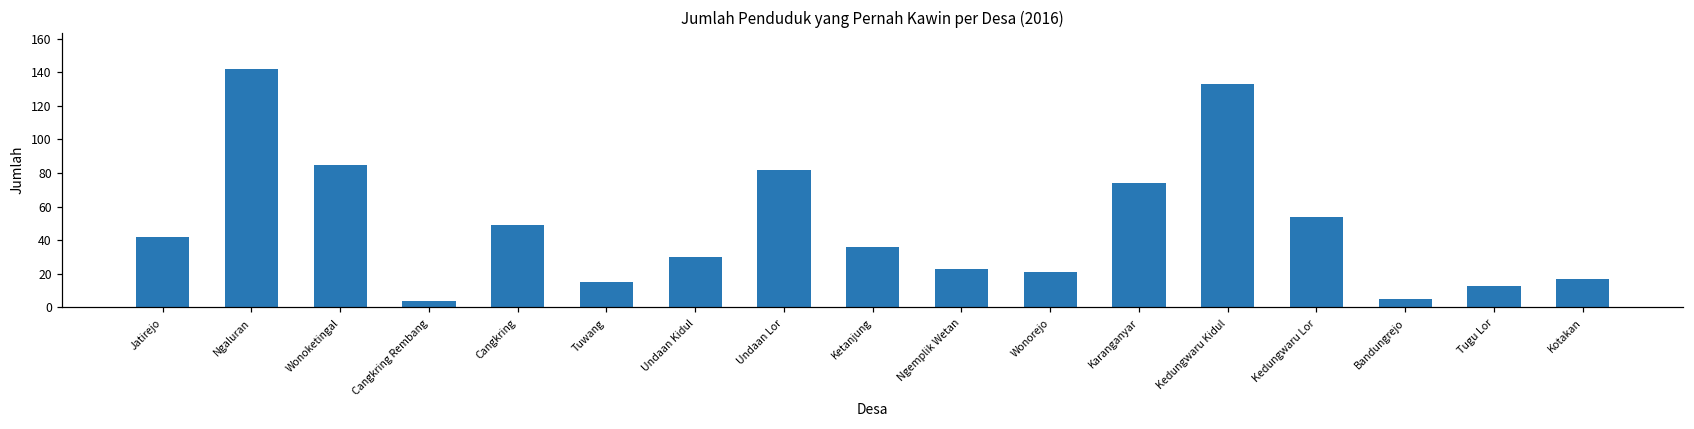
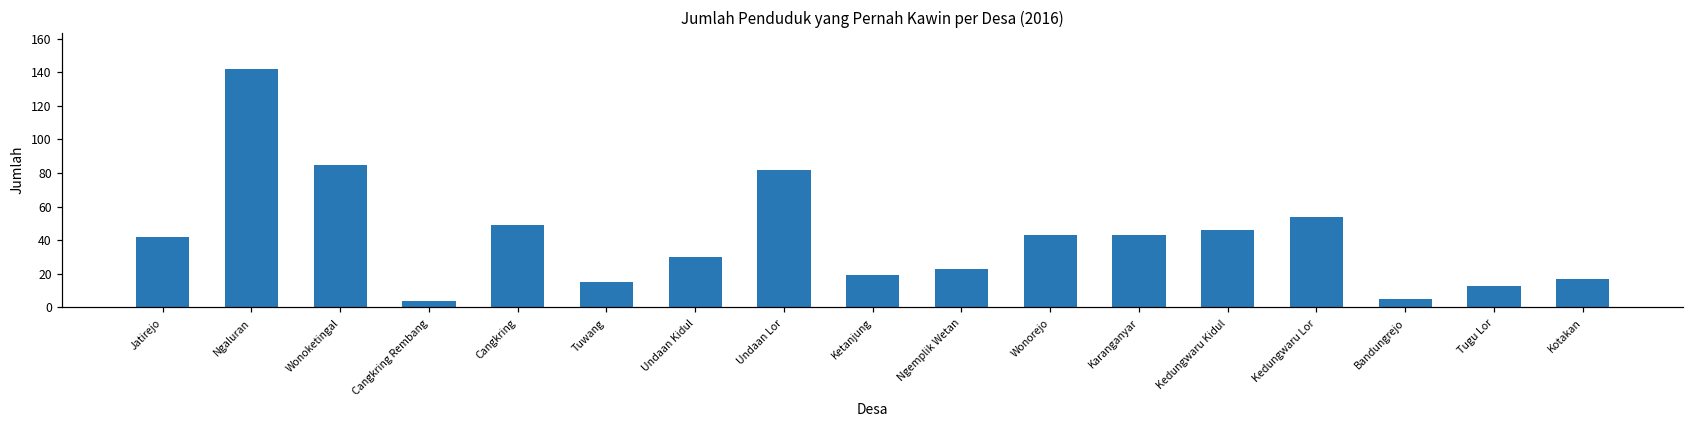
Ketanjung: 36 -> 19
Wonorejo: 21 -> 43
Karanganyar: 74 -> 43
Kedungwaru Kidul: 133 -> 46
